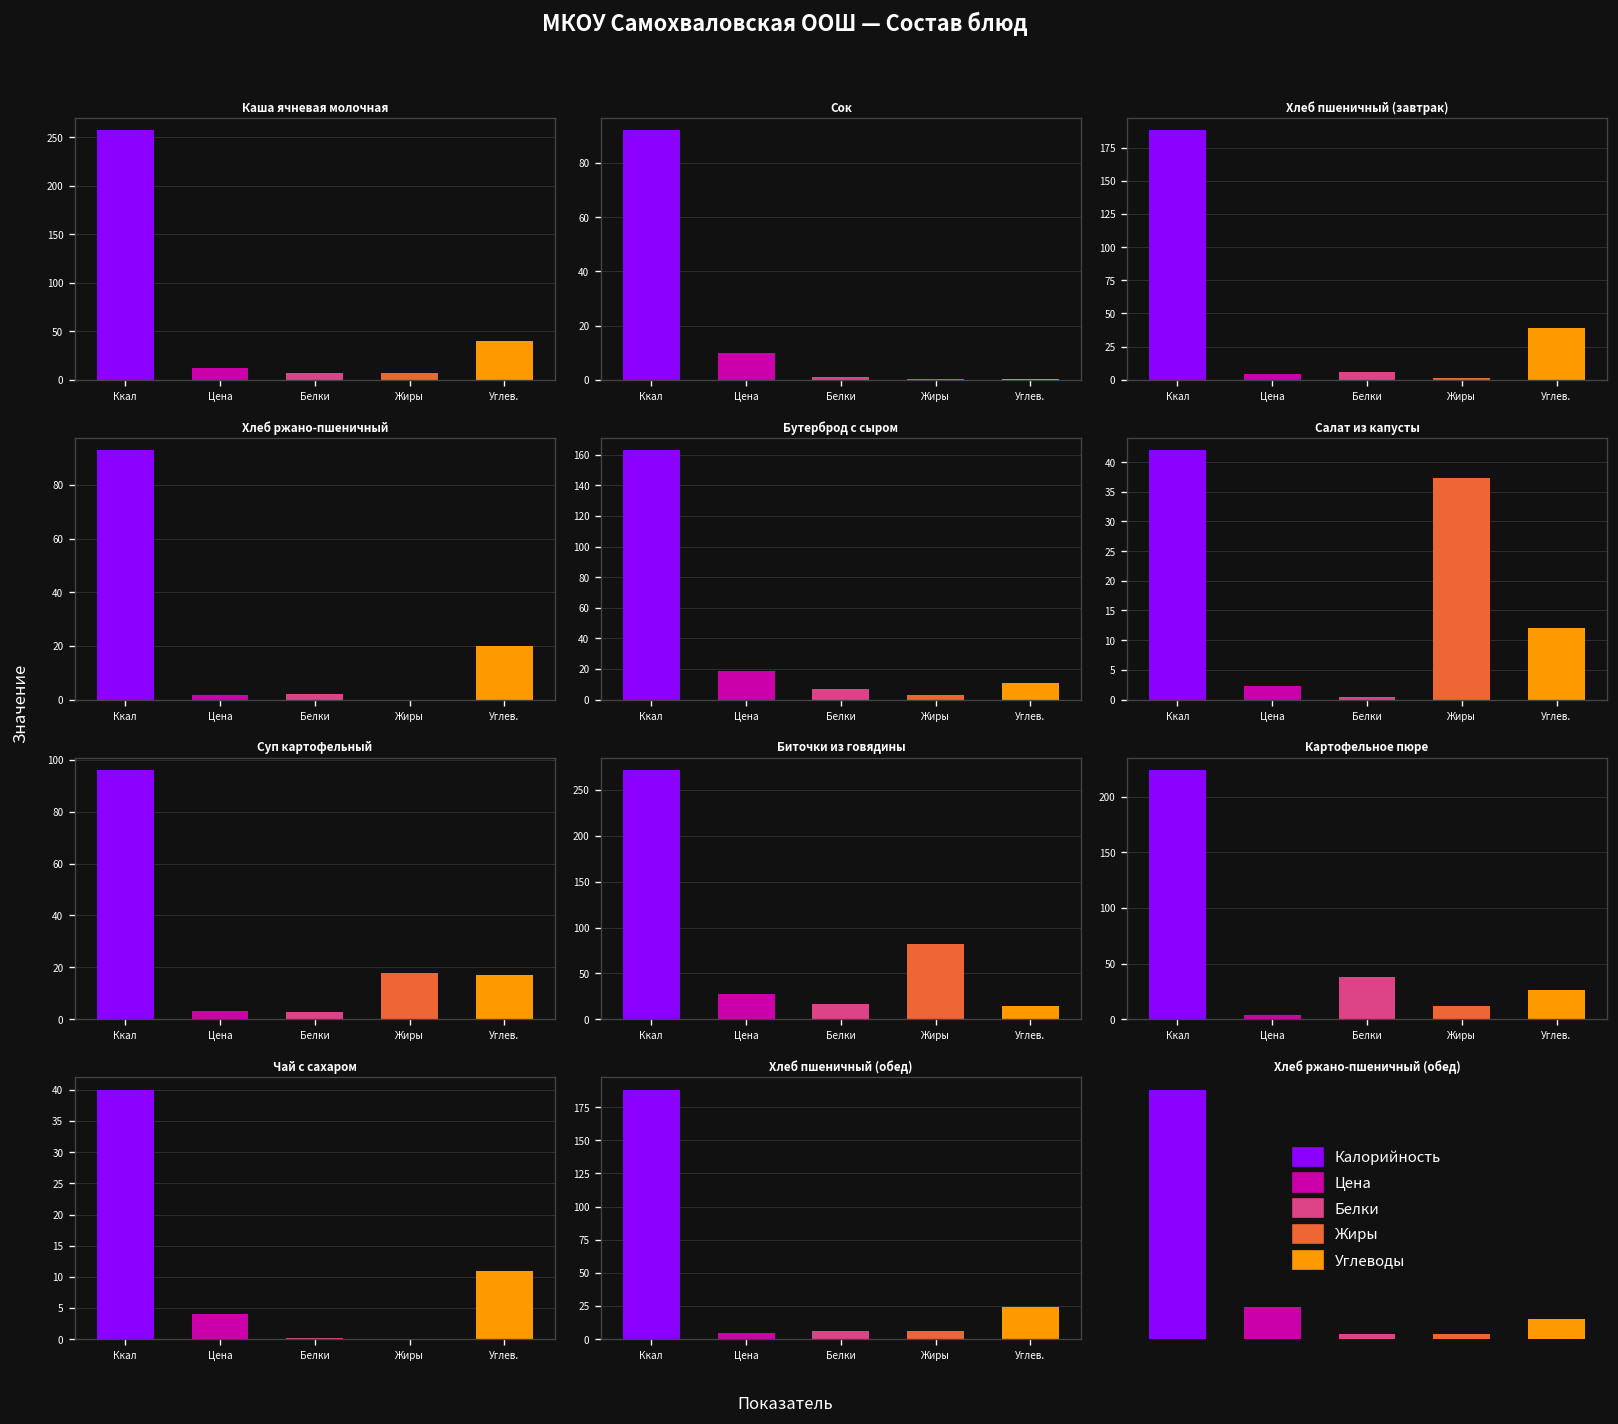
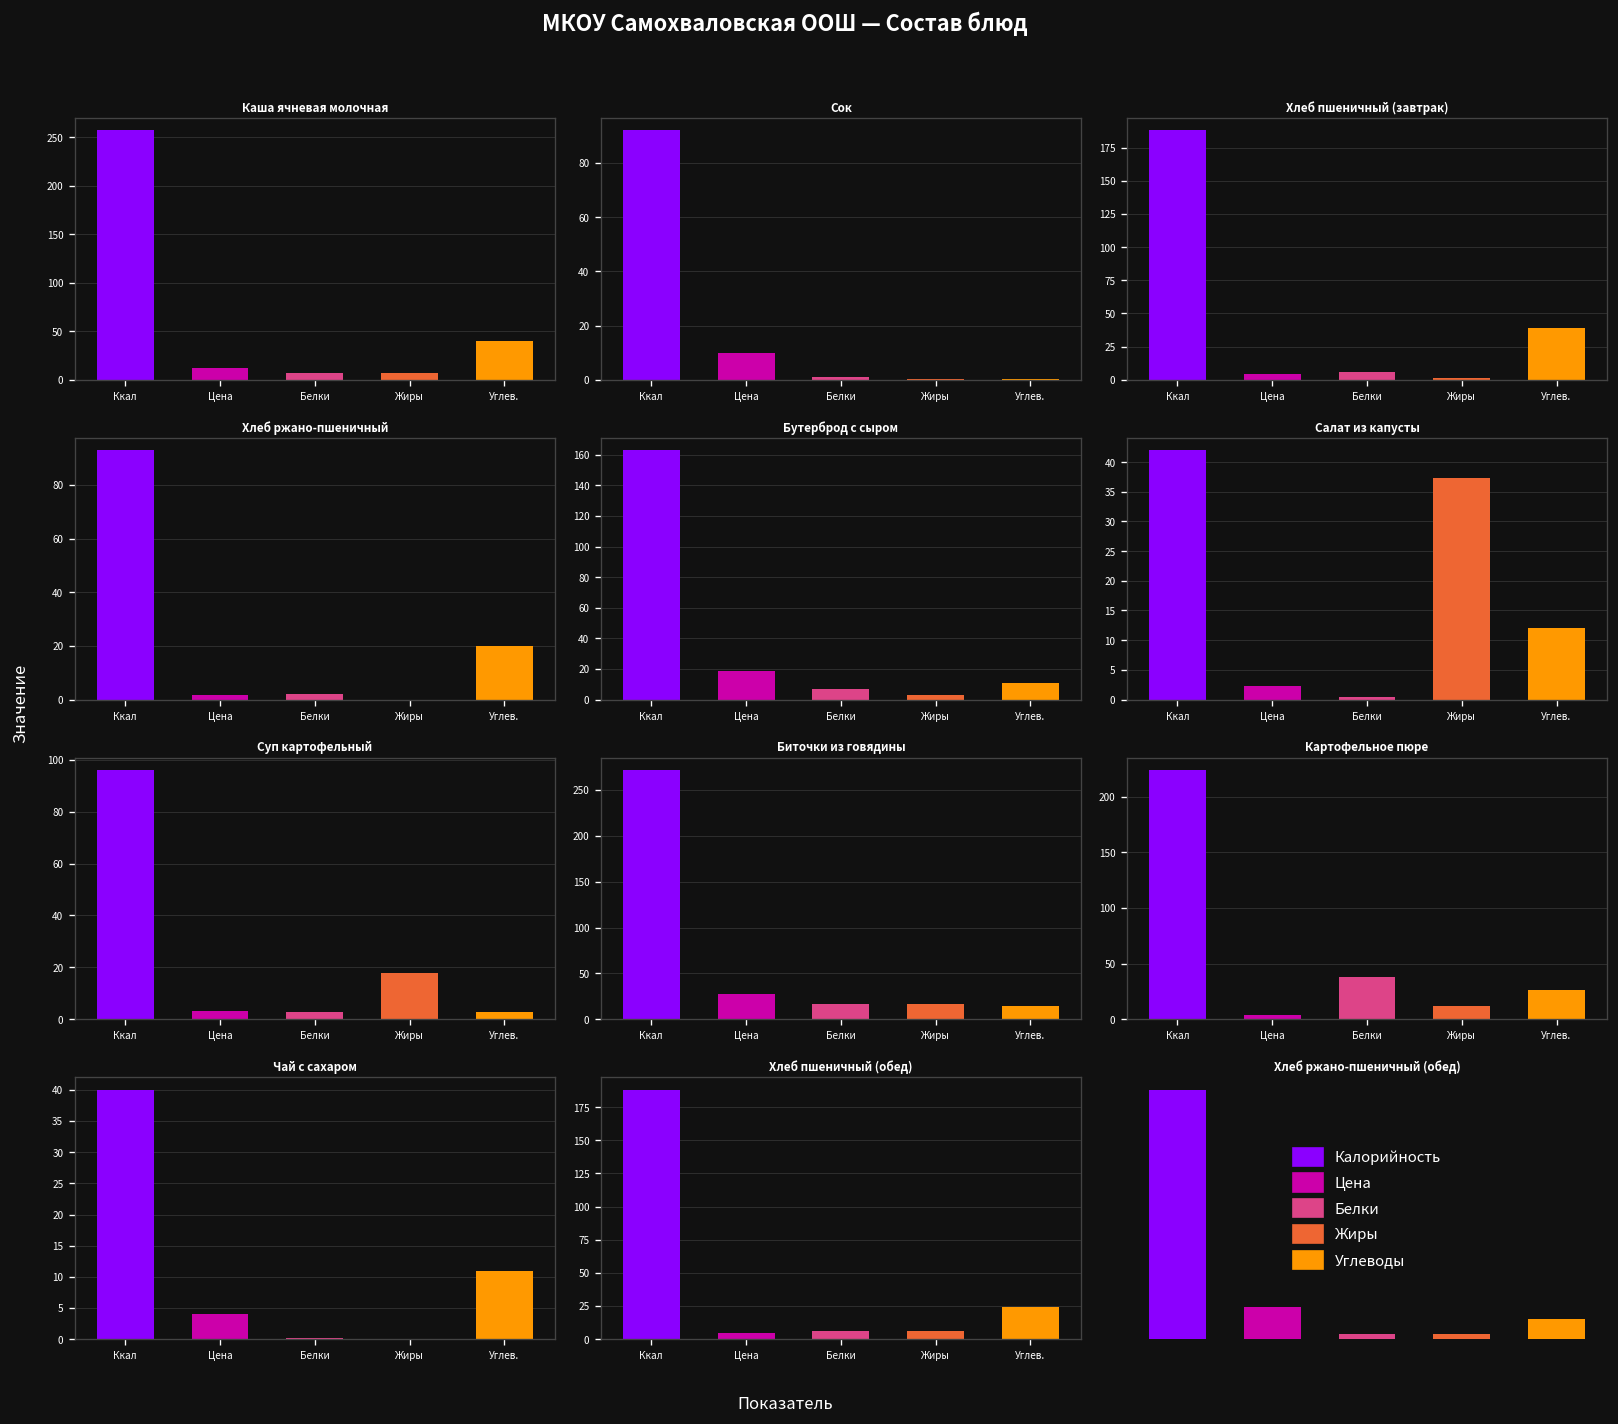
Суп картофельный, Углев.: 17 -> 3
Биточки из говядины, Жиры: 80 -> 20
